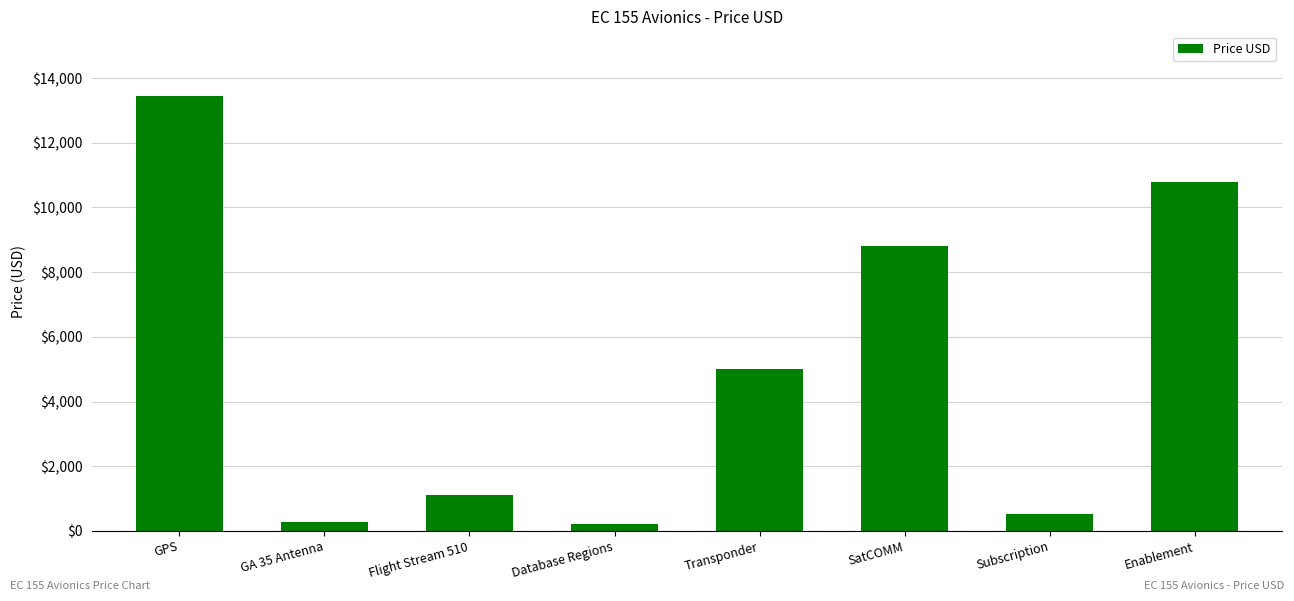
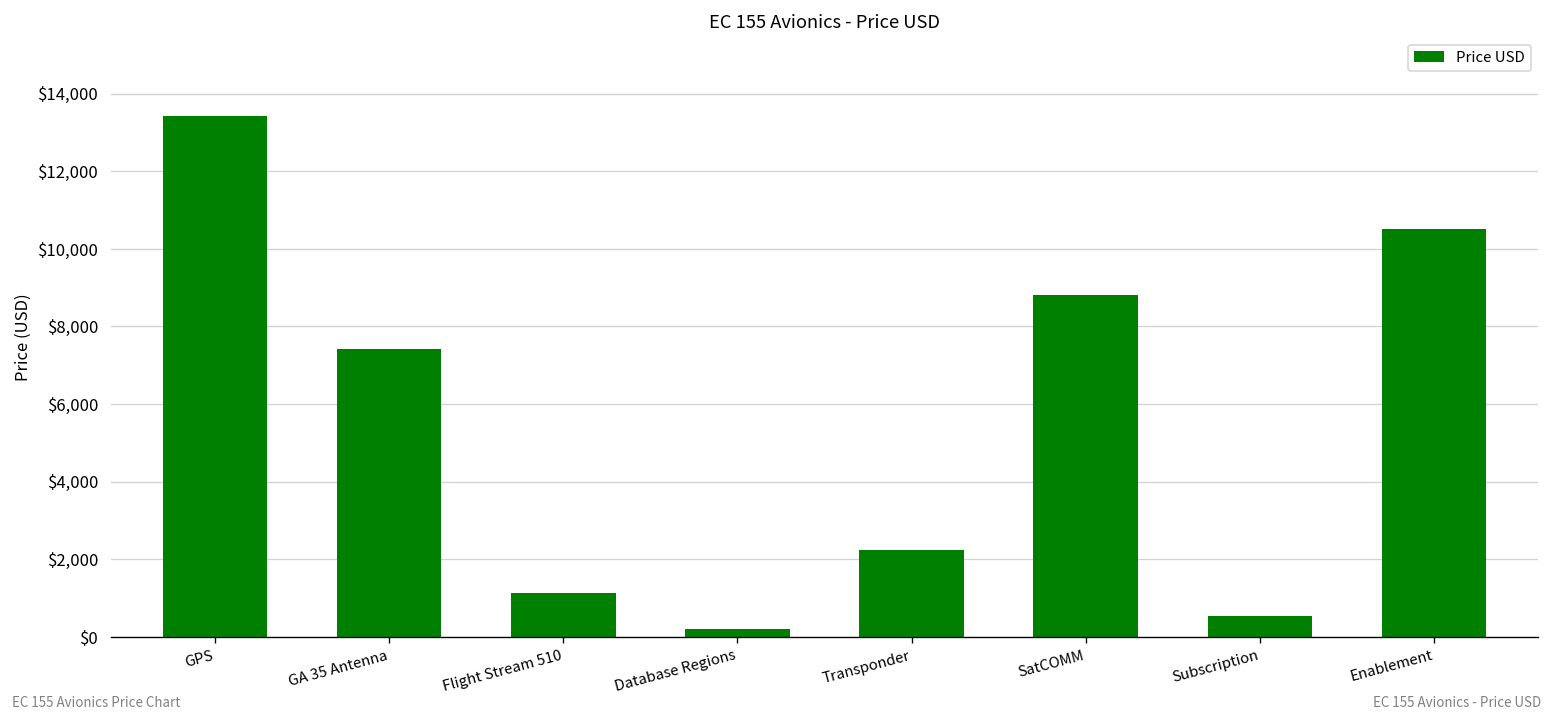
GA 35 Antenna: $300 -> $7,400
Transponder: $5,000 -> $2,200
Enablement: $10,800 -> $10,500
